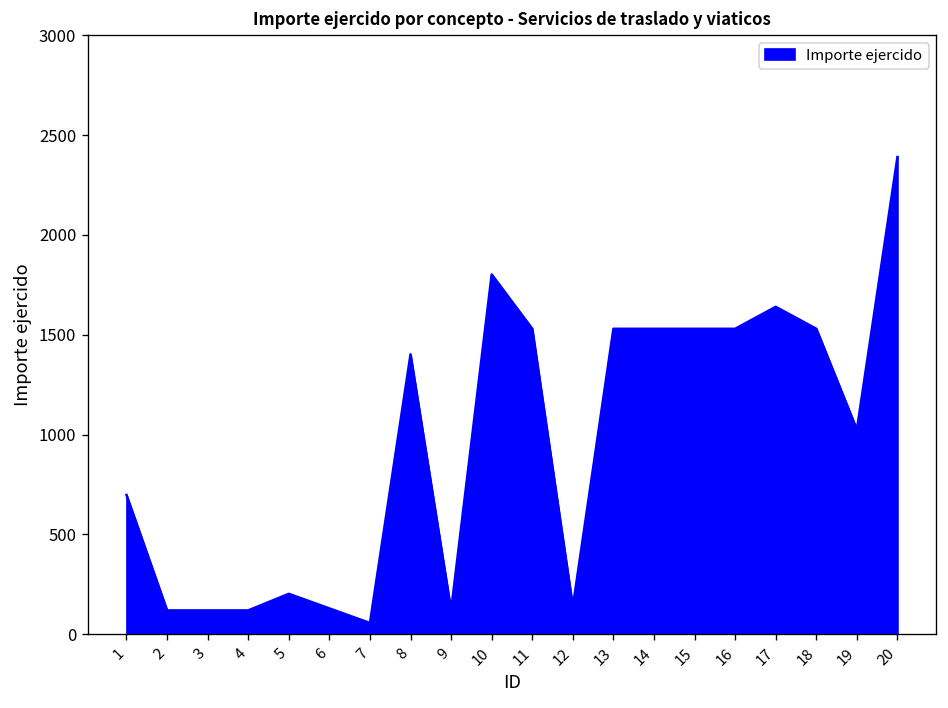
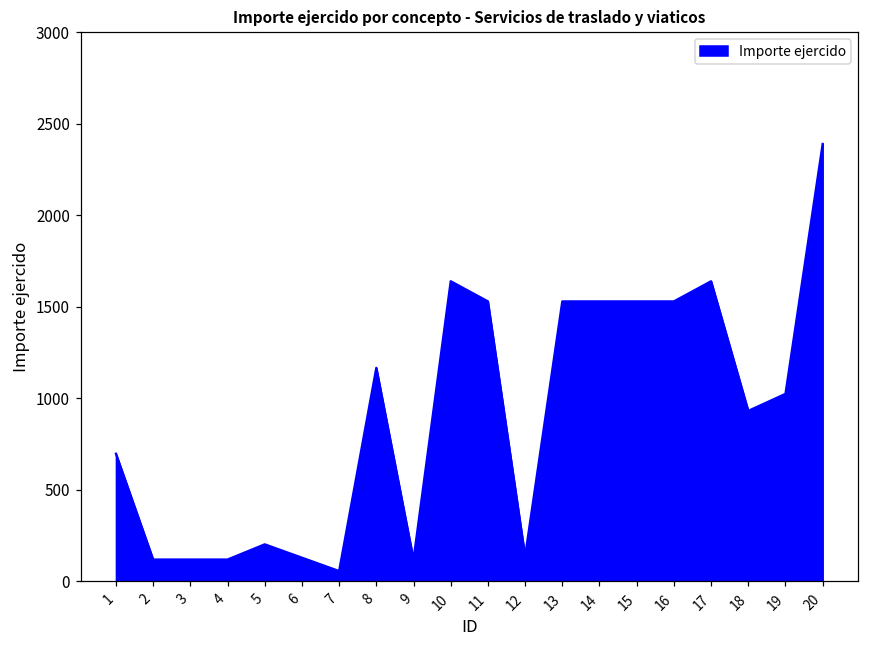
8: 1400 -> 1170
10: 1800 -> 1640
18: 1530 -> 930
